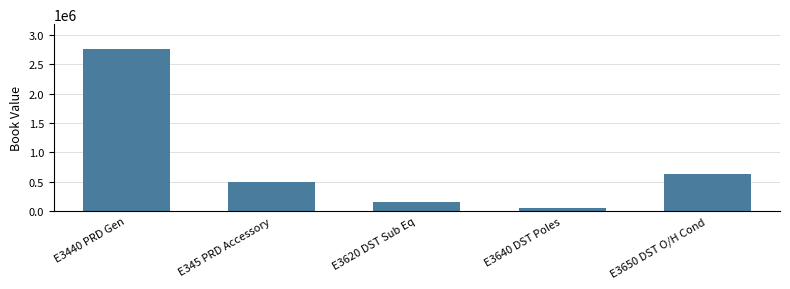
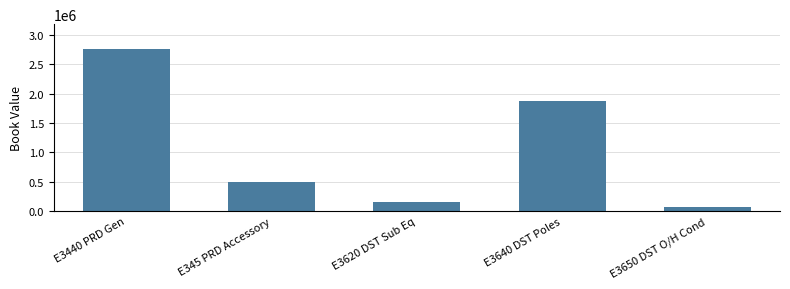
E3640 DST Poles: 100000 -> 1900000
E3650 DST O/H Cond: 600000 -> 100000
